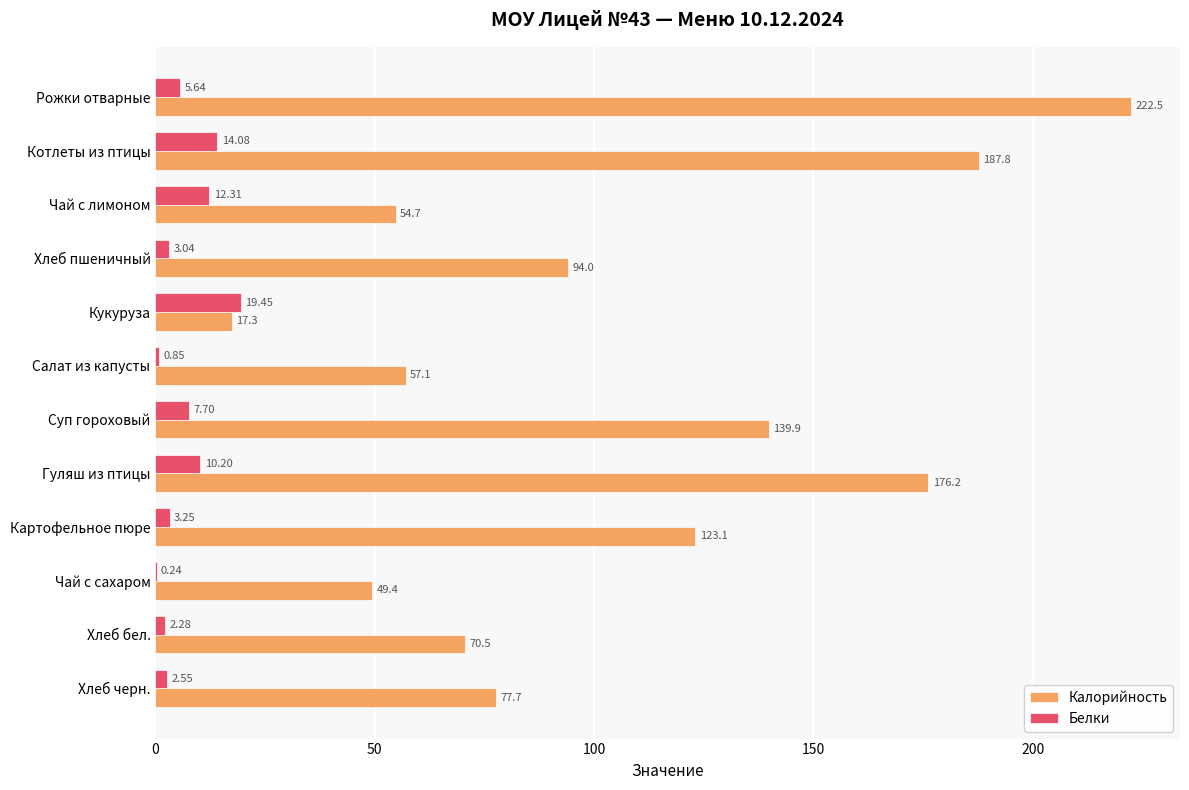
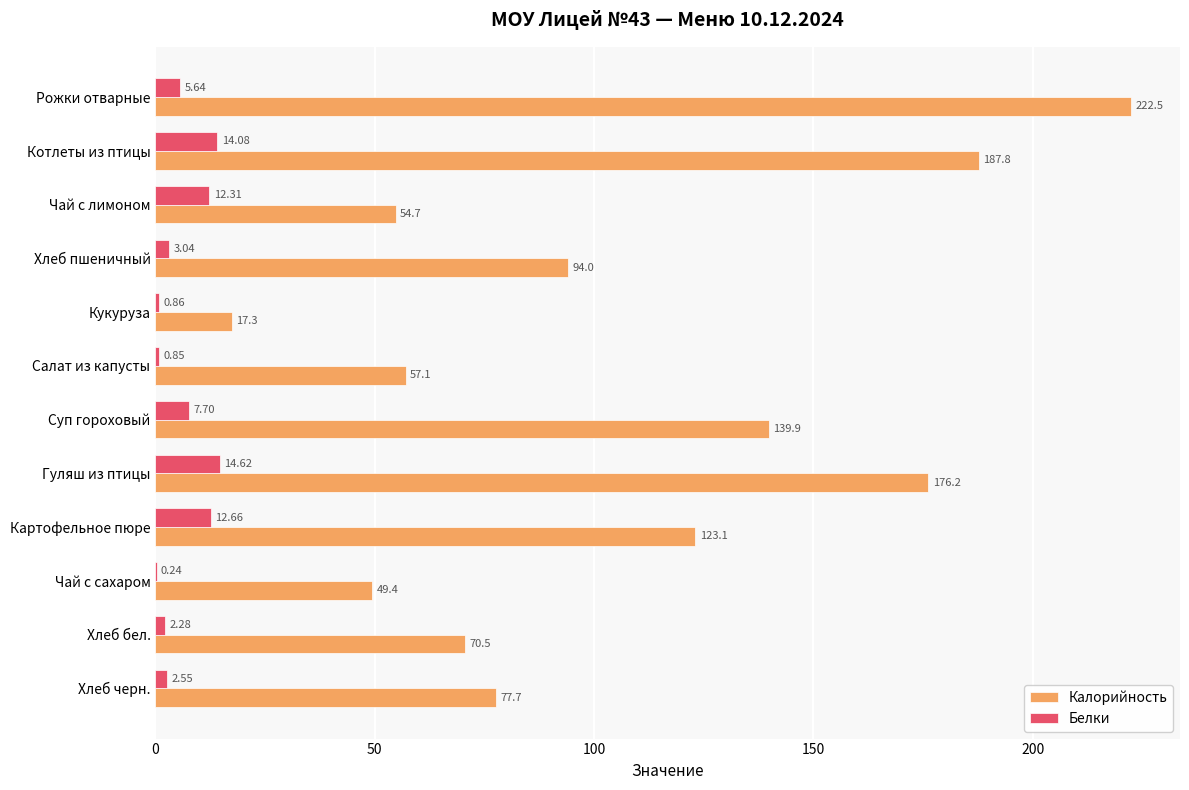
Белки, Кукуруза: 19.45 -> 0.86
Белки, Гуляш из птицы: 10.20 -> 14.62
Белки, Картофельное пюре: 3.25 -> 12.66
